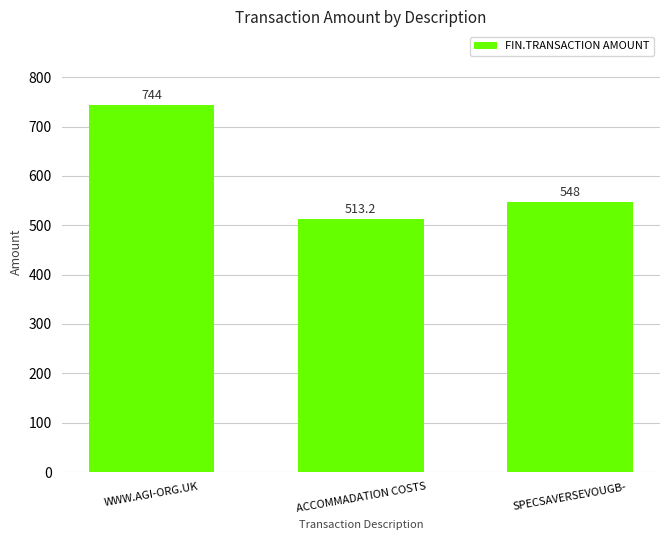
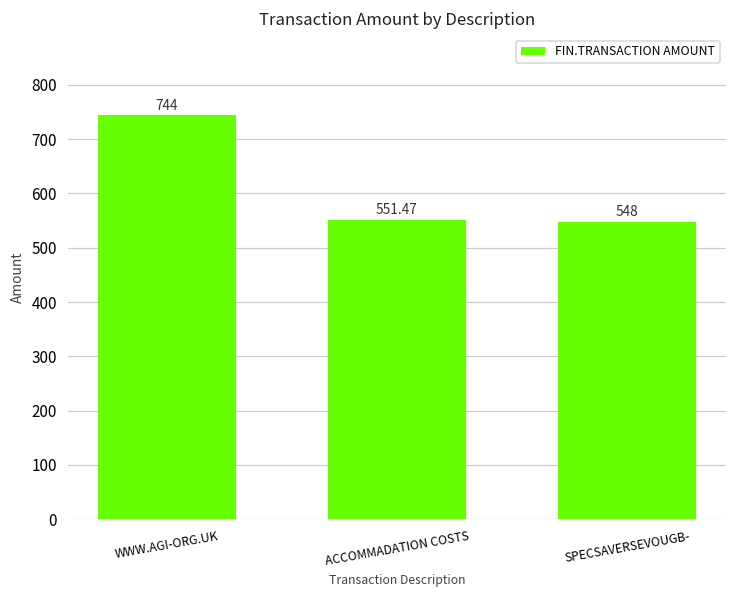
ACCOMMADATION COSTS: 513.2 -> 551.47
